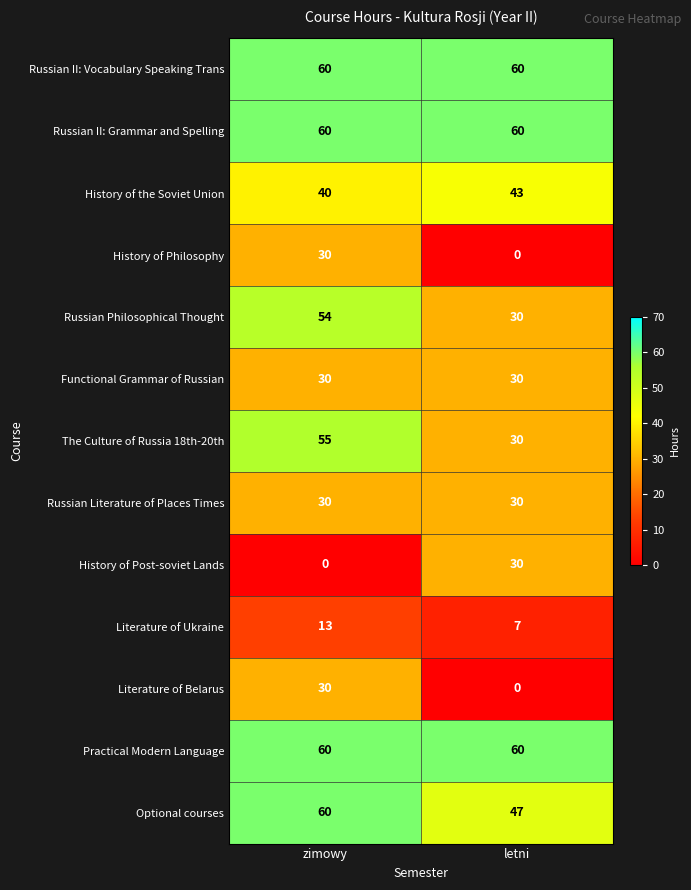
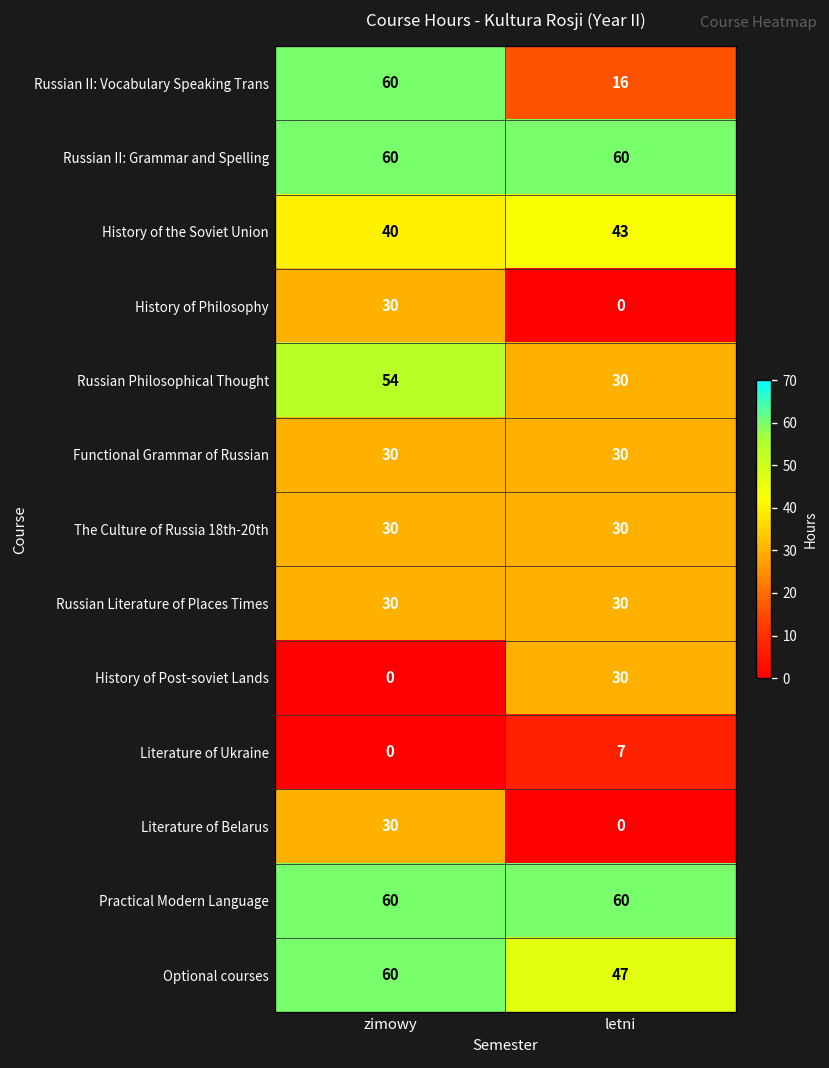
Russian II: Vocabulary Speaking Trans, letni: 60 -> 16
The Culture of Russia 18th-20th, zimowy: 55 -> 30
Literature of Ukraine, zimowy: 13 -> 0
